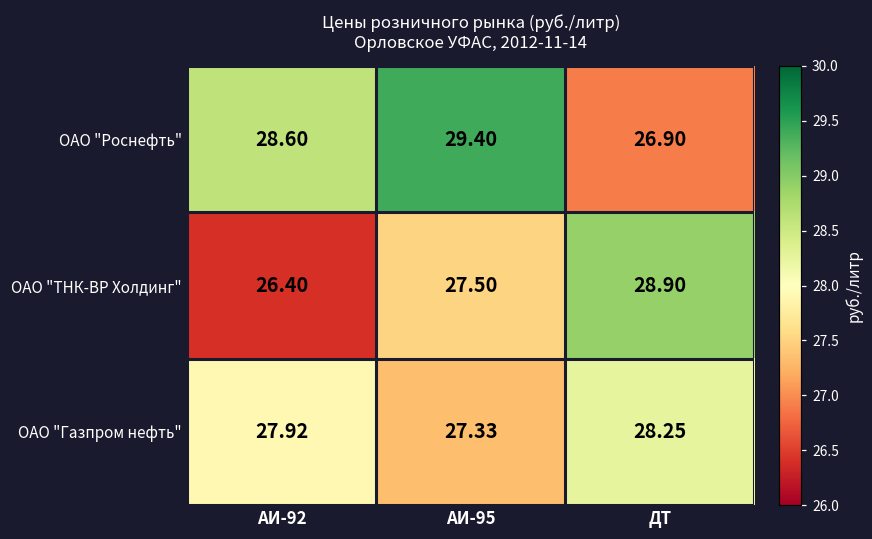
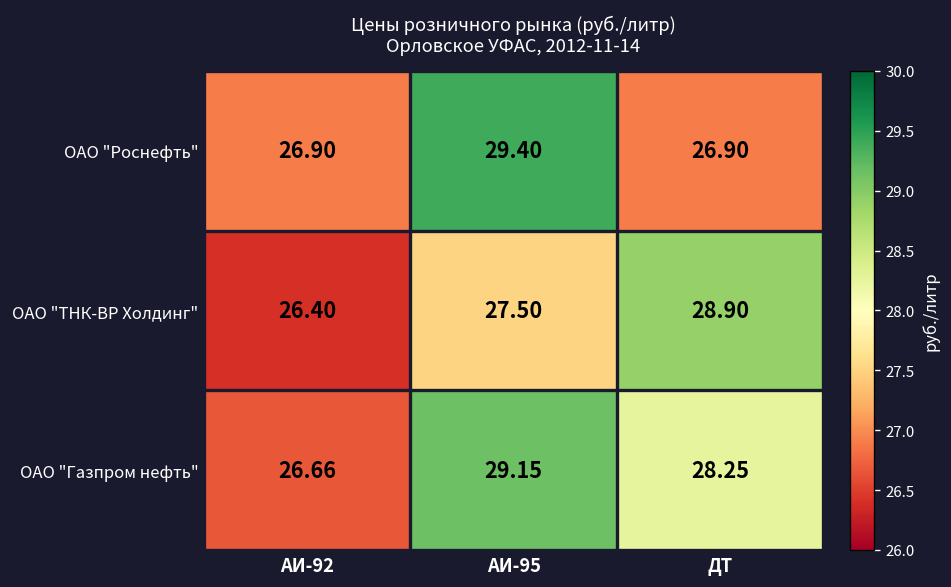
ОАО "Роснефть", АИ-92: 28.60 -> 26.90
ОАО "Газпром нефть", АИ-92: 27.92 -> 26.66
ОАО "Газпром нефть", АИ-95: 27.33 -> 29.15
